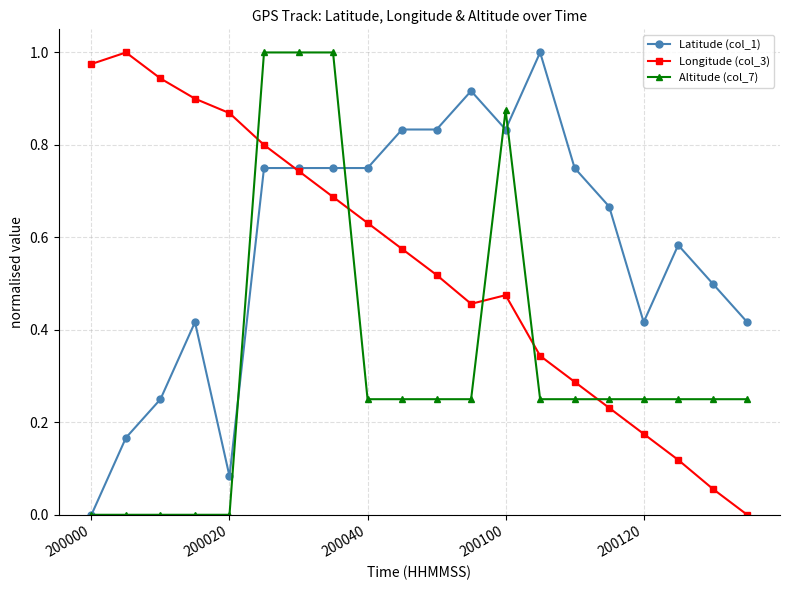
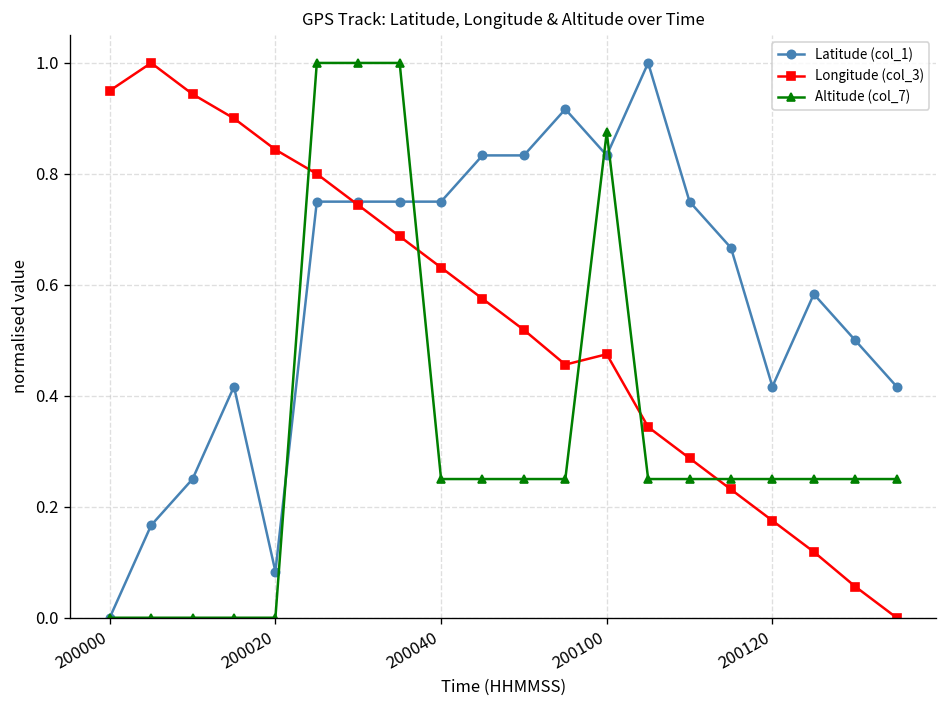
Longitude (col_3), 200000: 0.98 -> 0.95
Longitude (col_3), 200020: 0.87 -> 0.84
